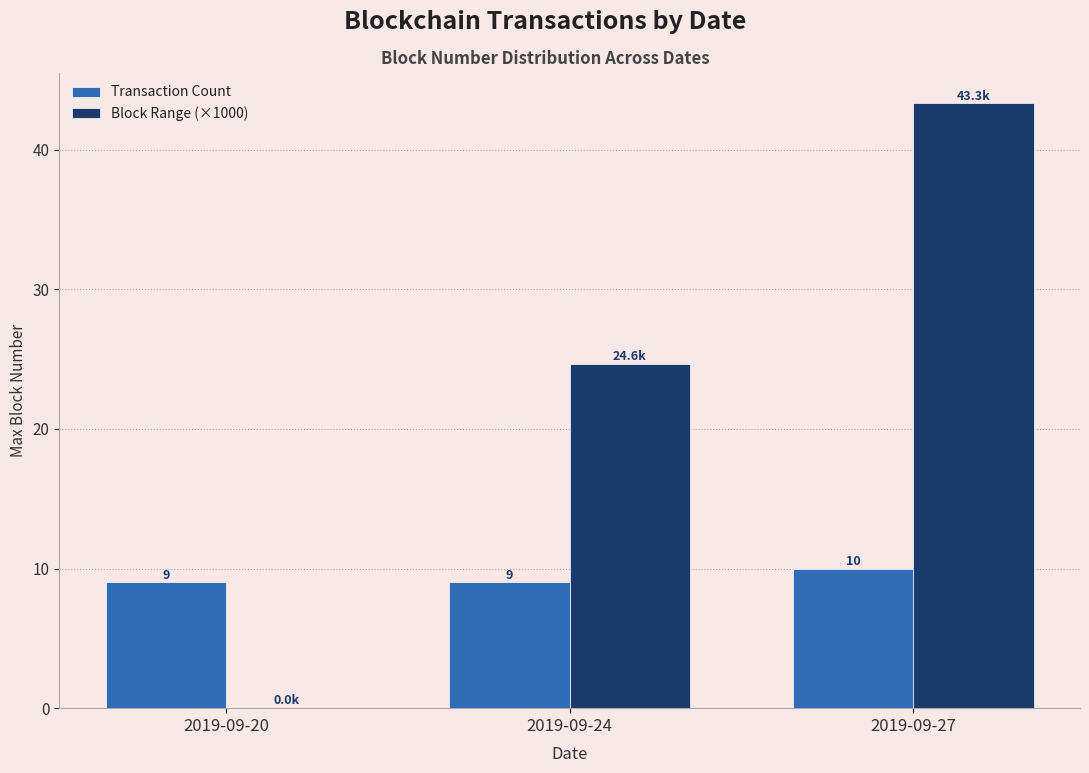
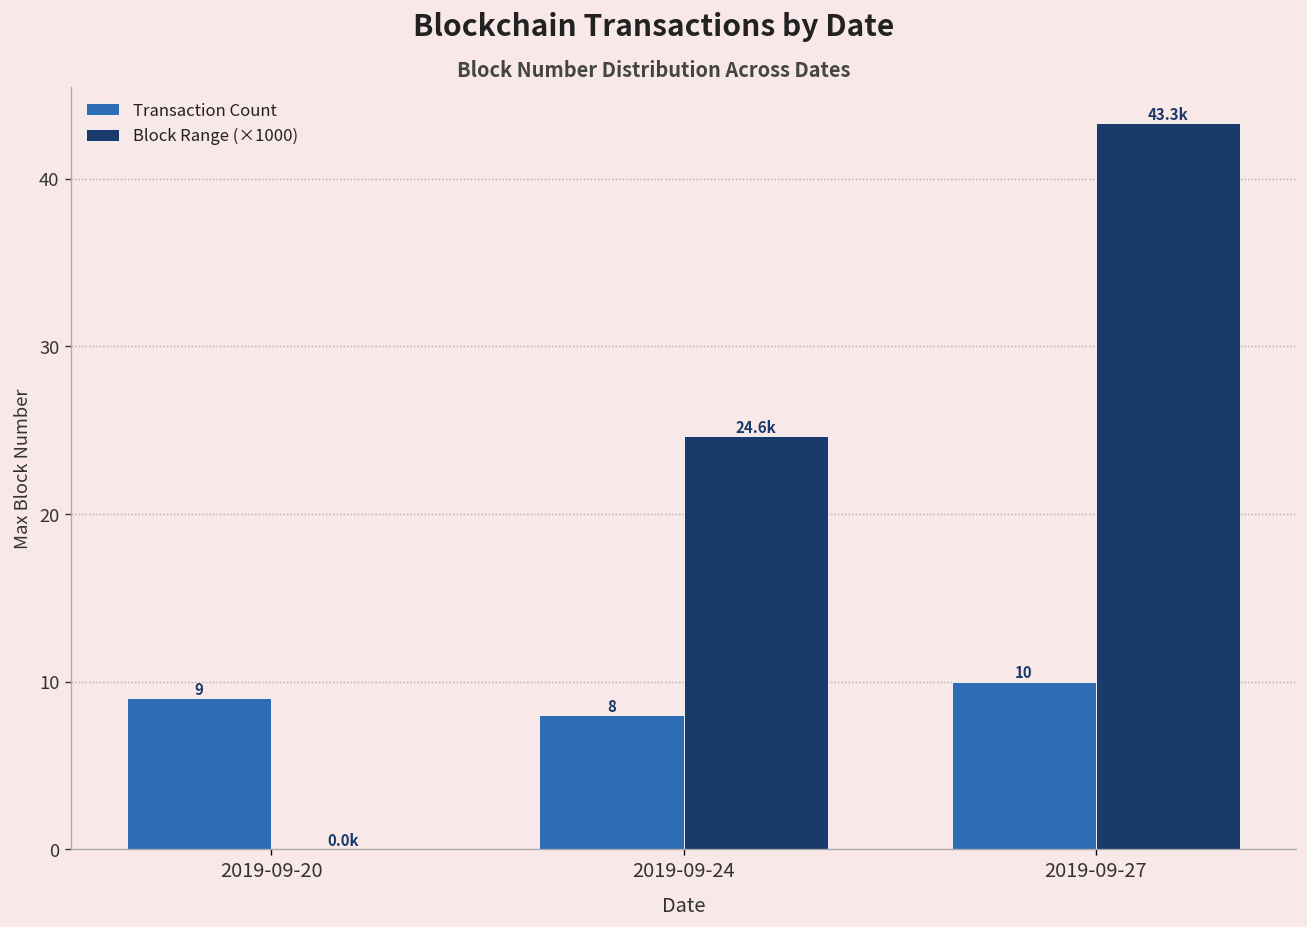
Transaction Count, 2019-09-24: 9 -> 8
